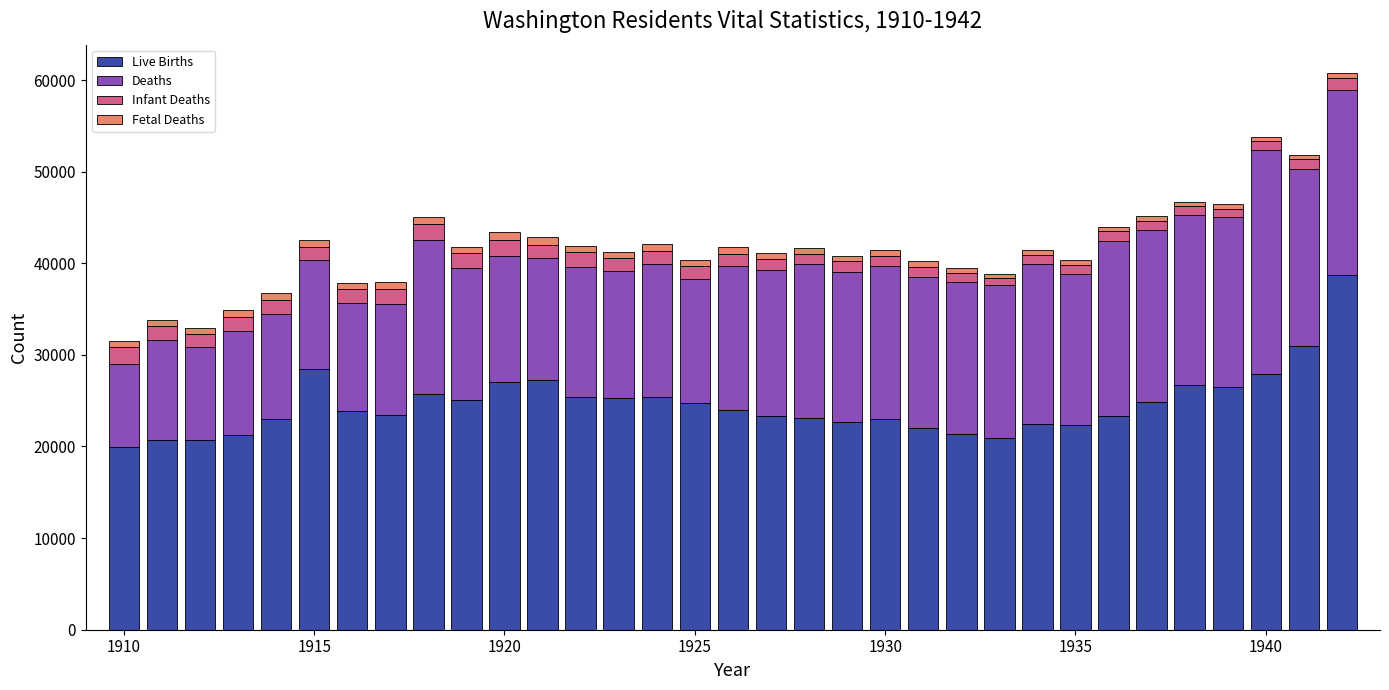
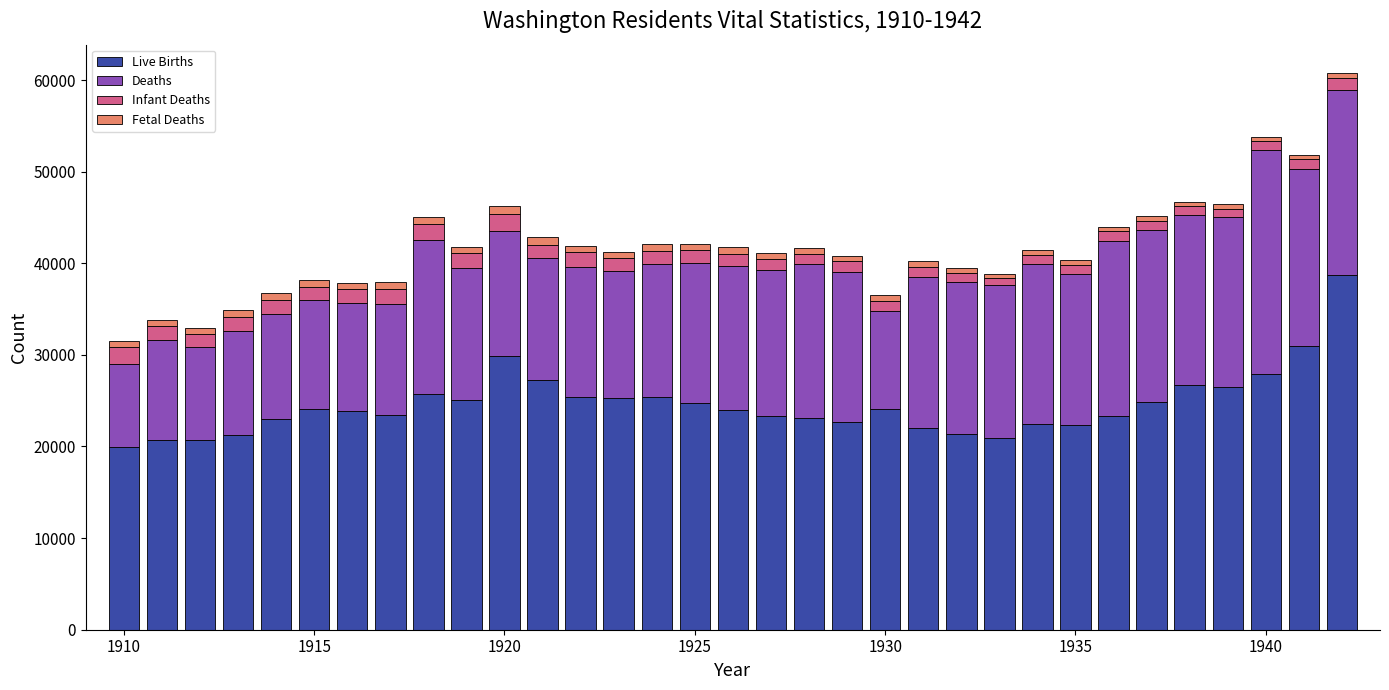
Live Births, 1915: 28000 -> 24000
Live Births, 1920: 27000 -> 30000
Deaths, 1925: 14000 -> 15000
Live Births, 1930: 23000 -> 24000
Deaths, 1930: 17000 -> 11000
